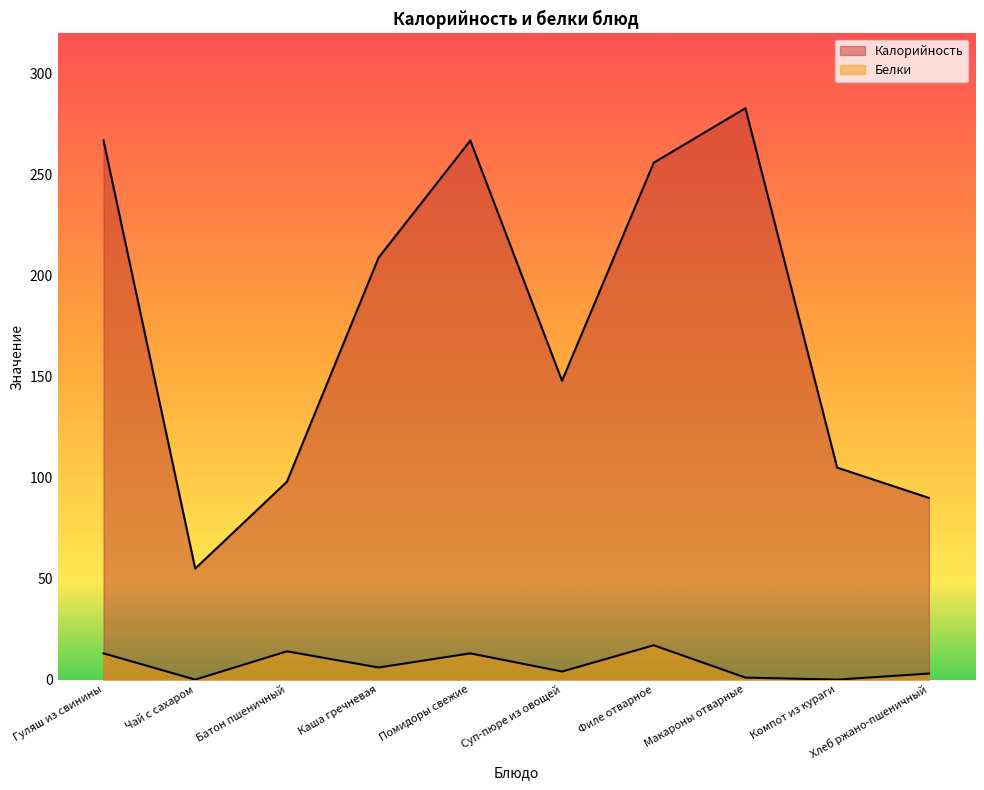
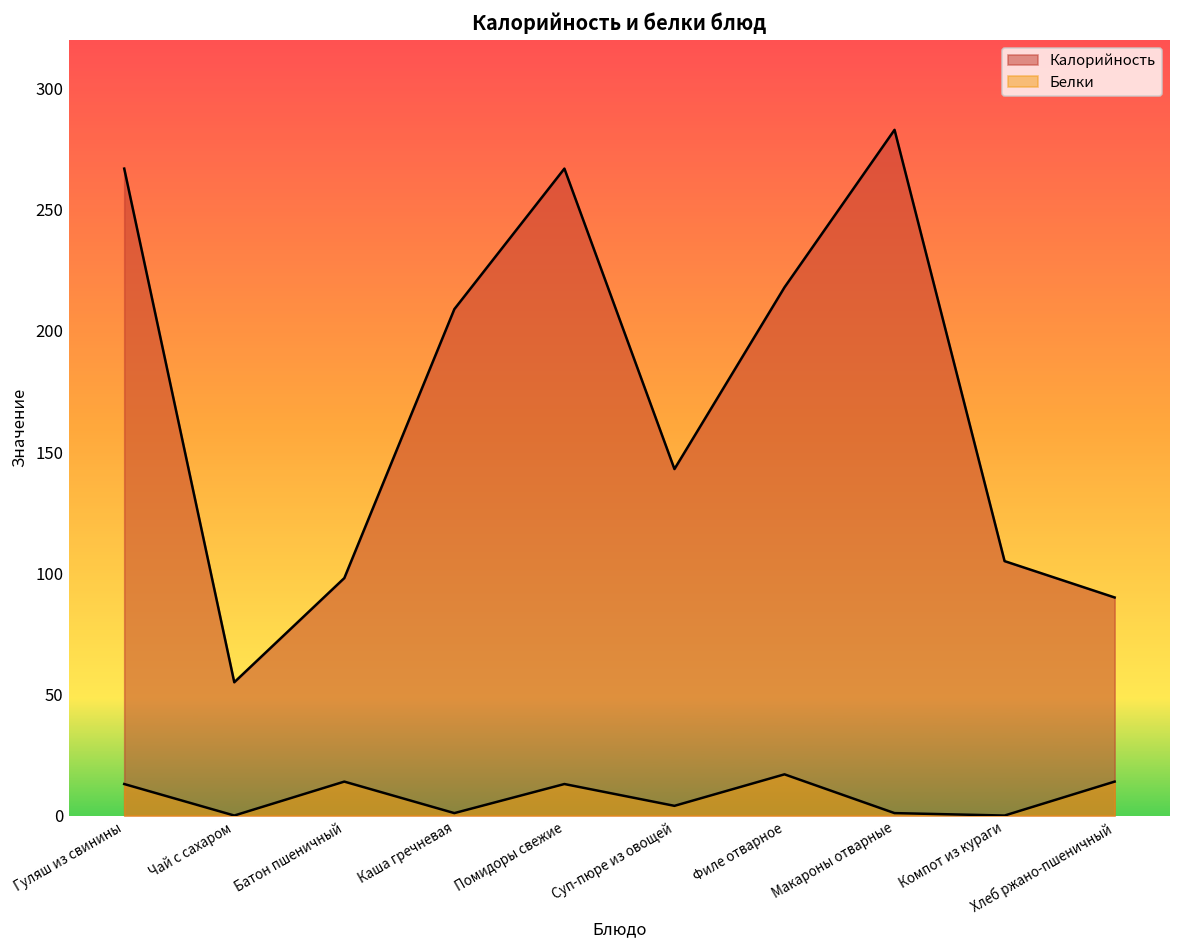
Белки, Каша гречневая: 6 -> 1
Калорийность, Суп-пюре из овощей: 148 -> 143
Калорийность, Филе отварное: 256 -> 218
Белки, Хлеб ржано-пшеничный: 3 -> 14
